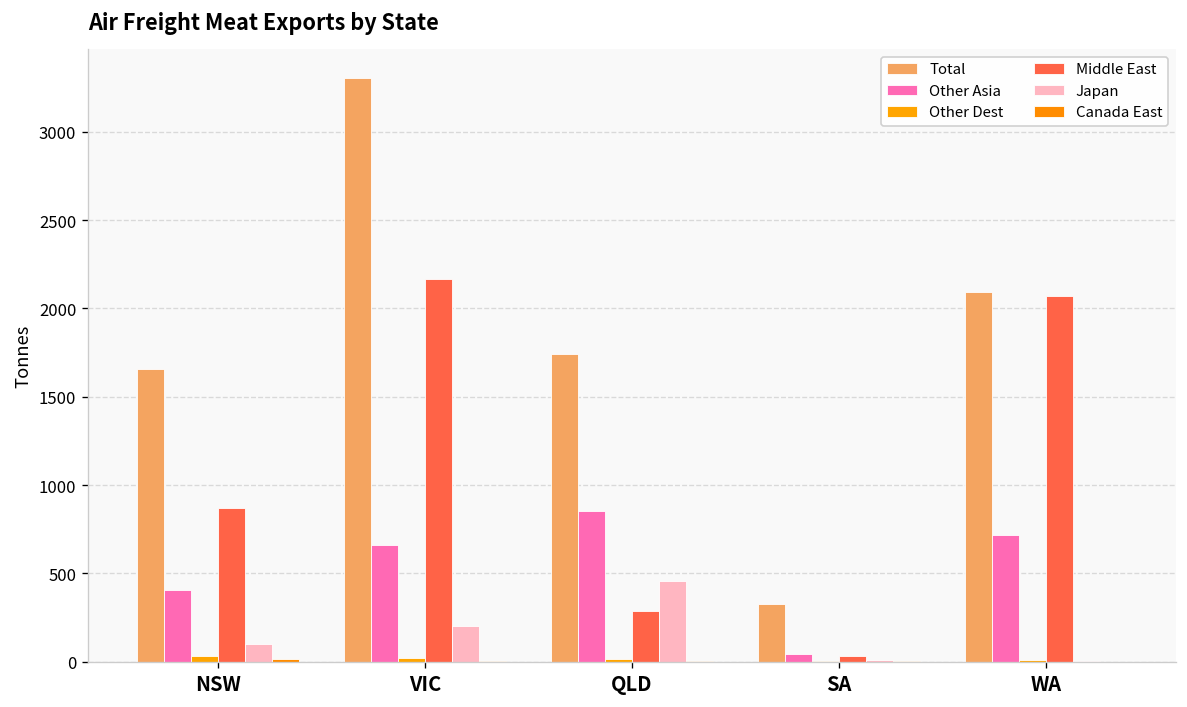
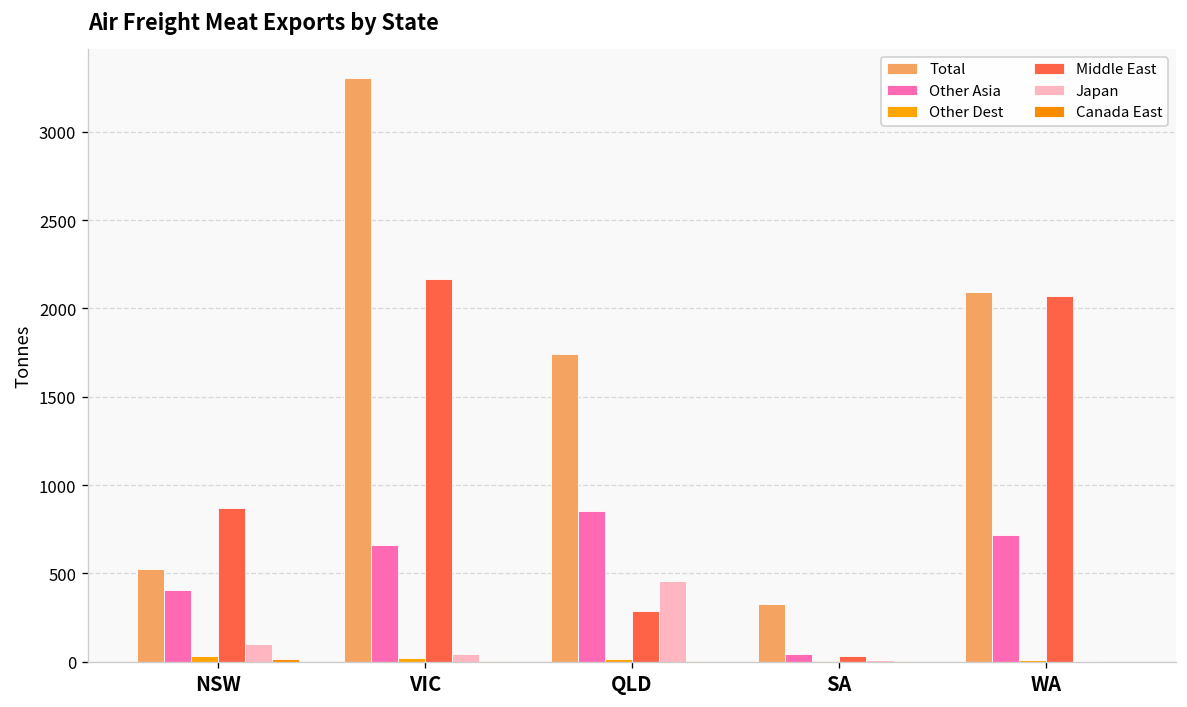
Total, NSW: 1660 -> 520
Japan, VIC: 200 -> 40
